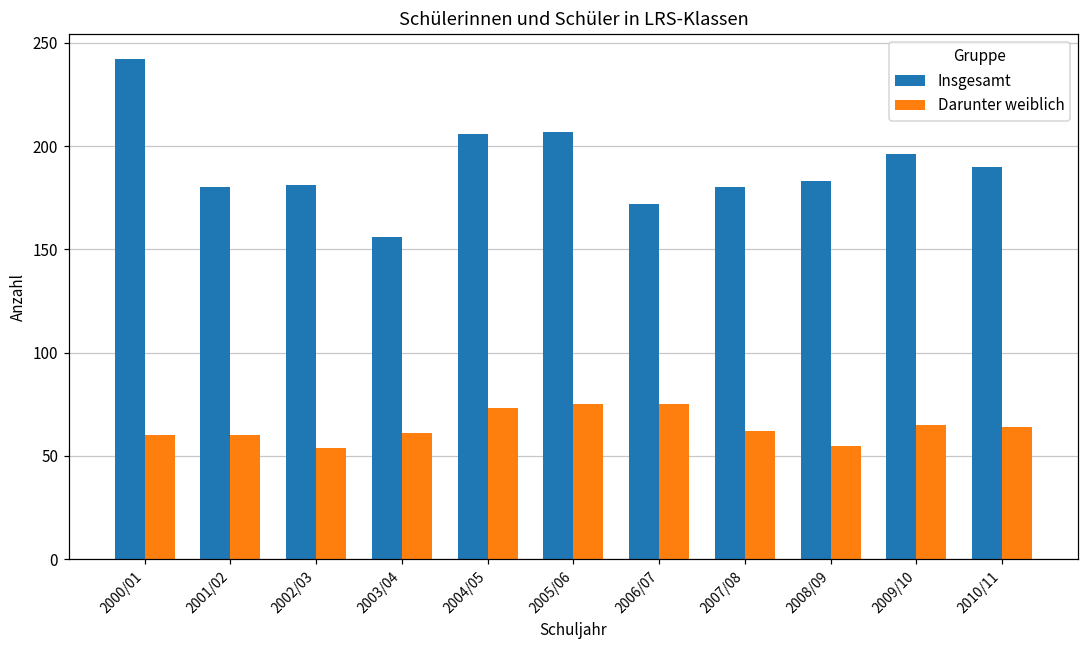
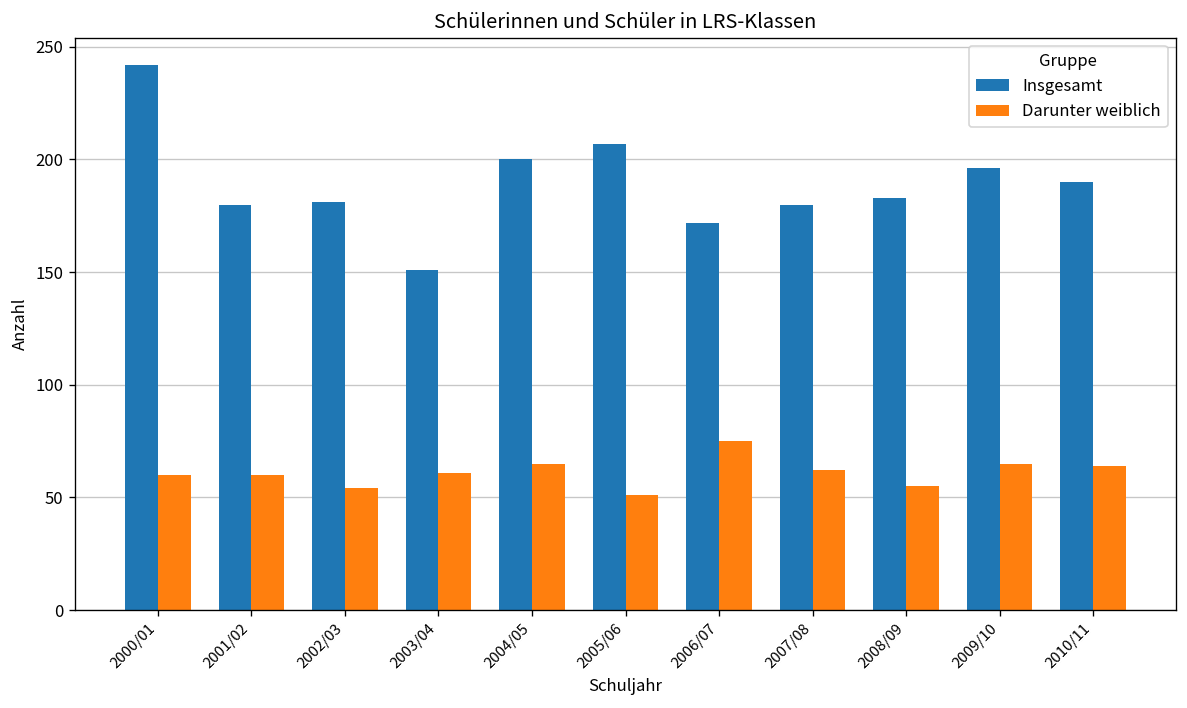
Insgesamt, 2003/04: 156 -> 151
Insgesamt, 2004/05: 206 -> 200
Darunter weiblich, 2004/05: 73 -> 65
Darunter weiblich, 2005/06: 75 -> 51
